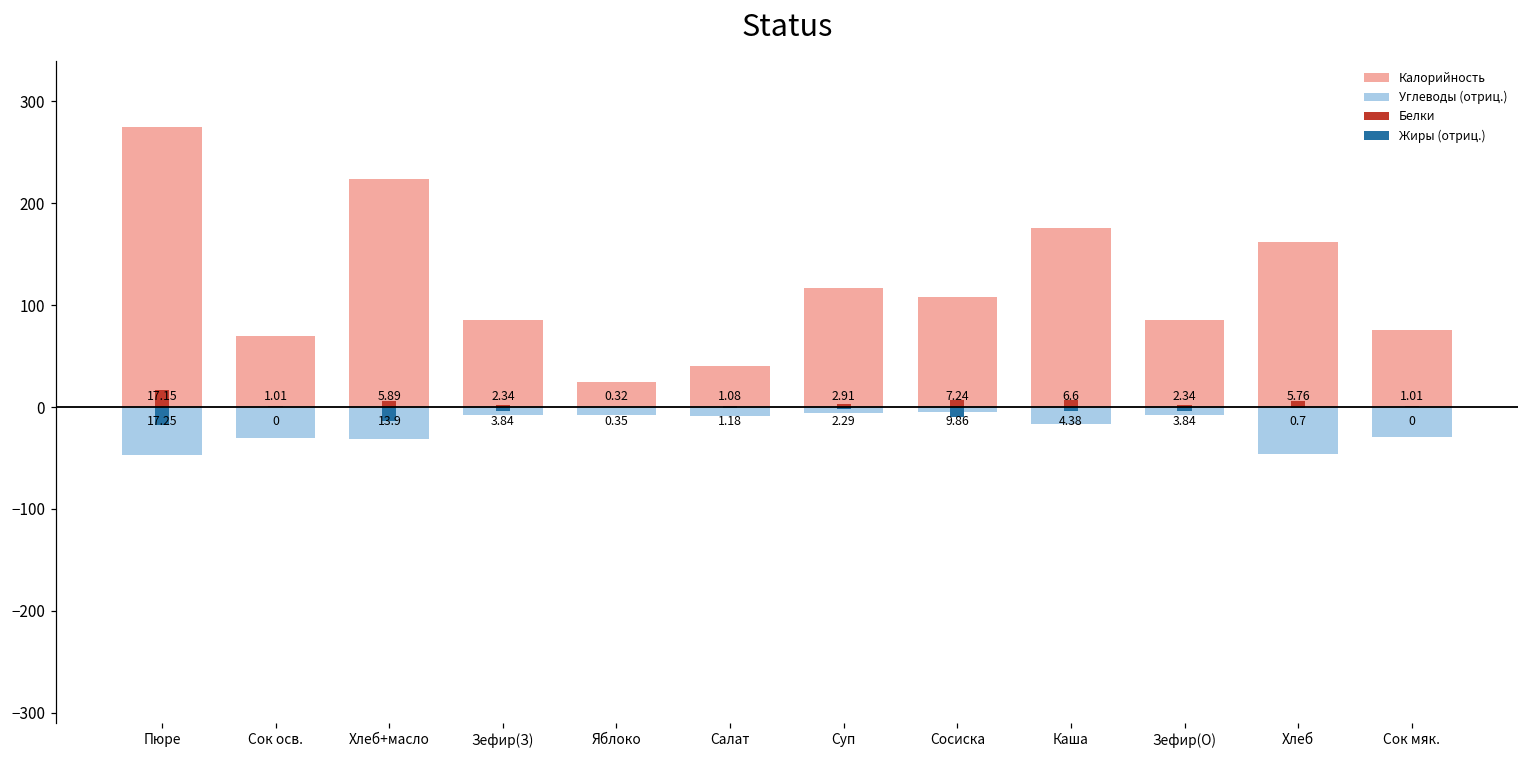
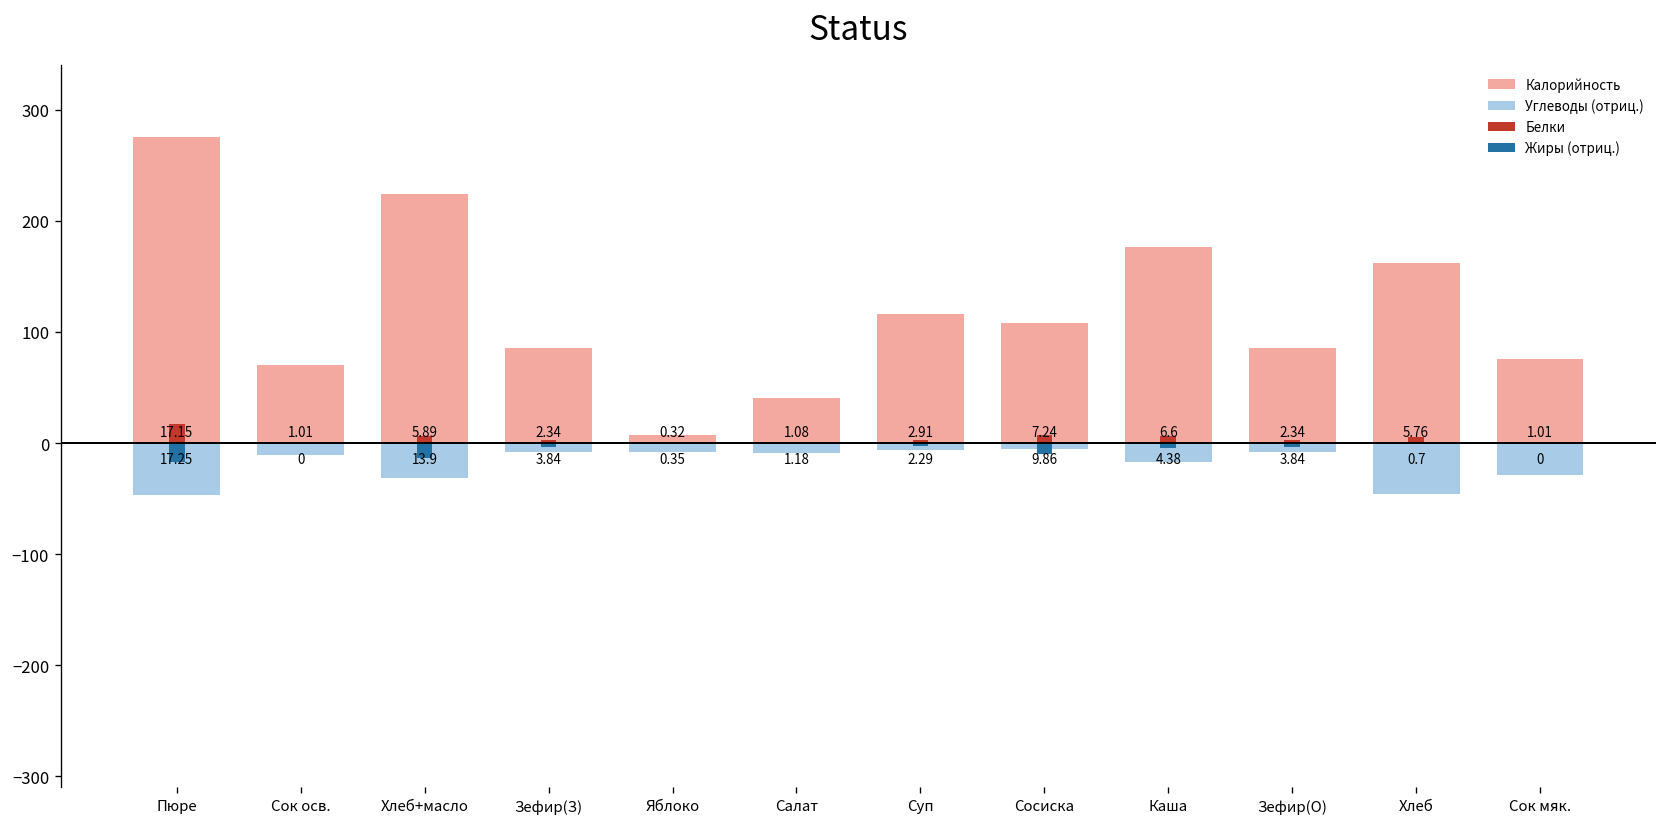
Углеводы (отриц.), Сок осв.: -30 -> -10
Калорийность, Яблоко: 20 -> 10
